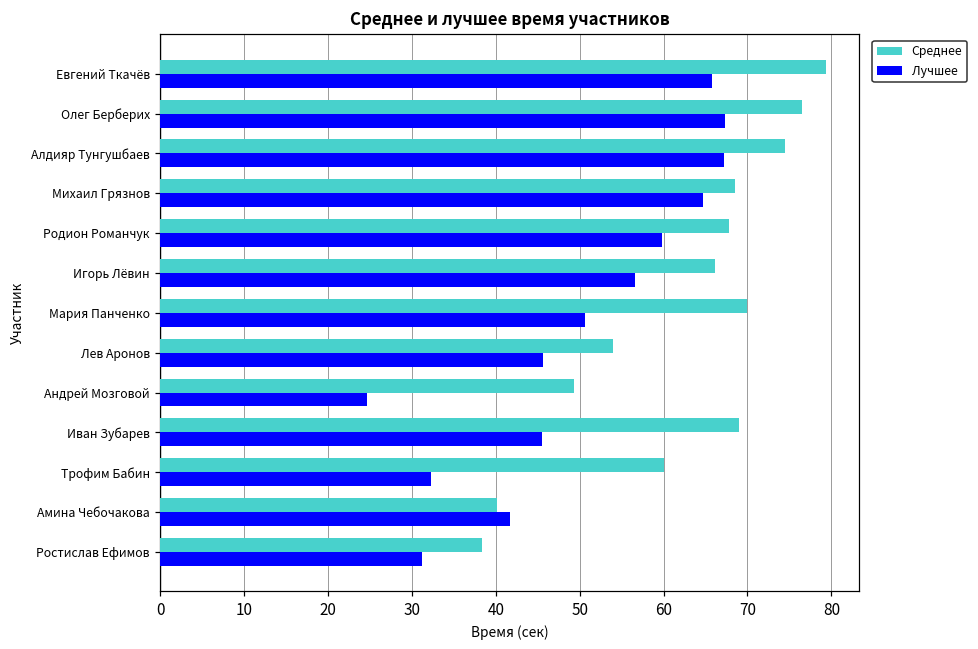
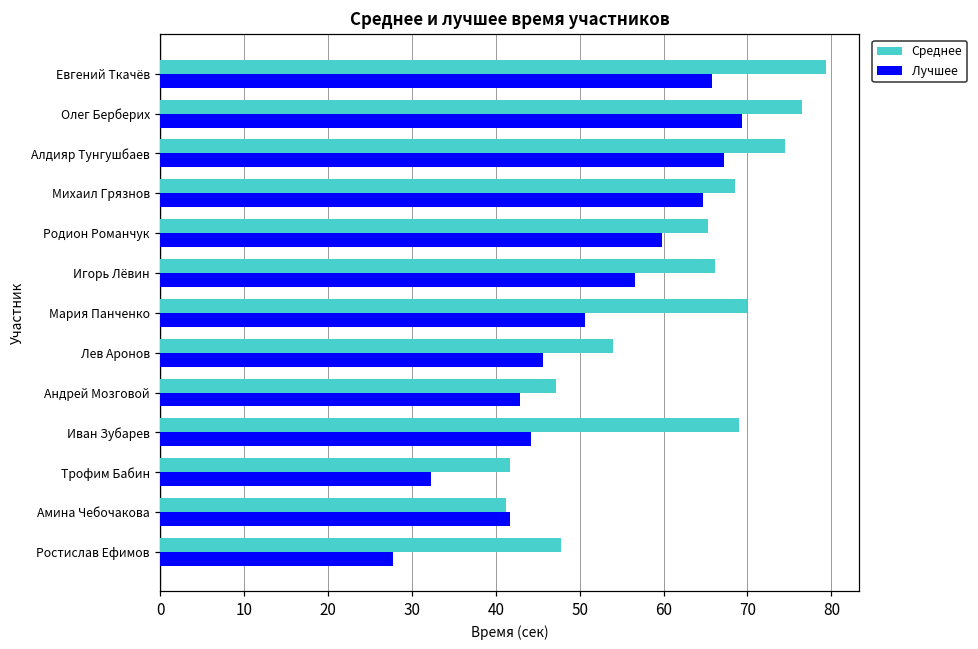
Лучшее, Олег Берберих: 67 -> 69
Среднее, Родион Романчук: 68 -> 65
Среднее, Андрей Мозговой: 49 -> 47
Лучшее, Андрей Мозговой: 25 -> 43
Лучшее, Иван Зубарев: 46 -> 44
Среднее, Трофим Бабин: 60 -> 42
Среднее, Амина Чебочакова: 40 -> 41
Среднее, Ростислав Ефимов: 38 -> 48
Лучшее, Ростислав Ефимов: 31 -> 28
